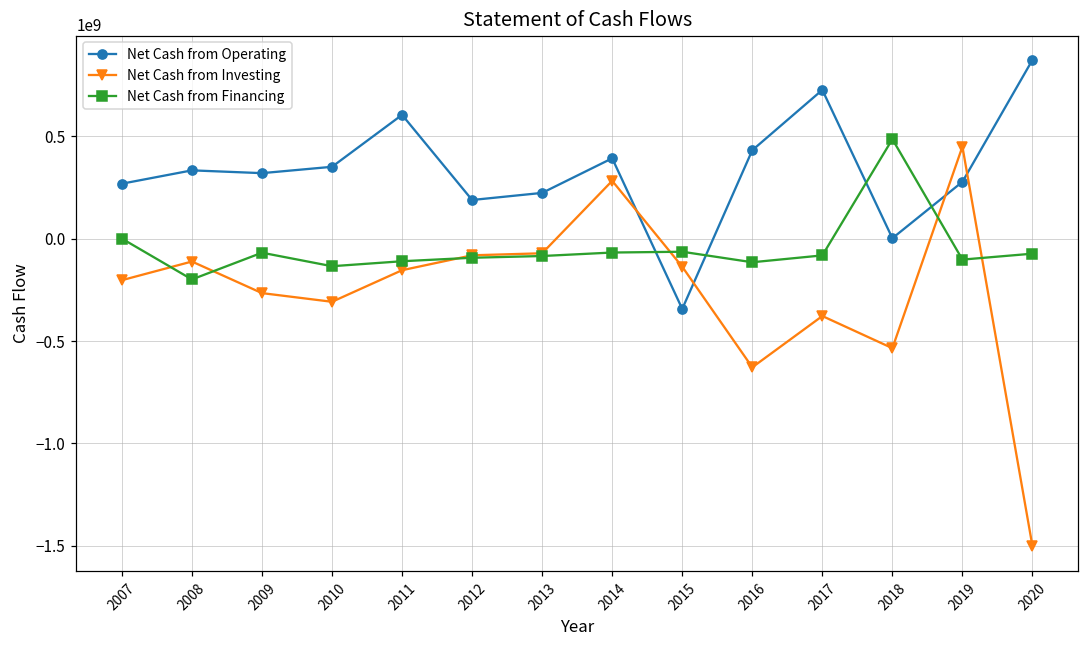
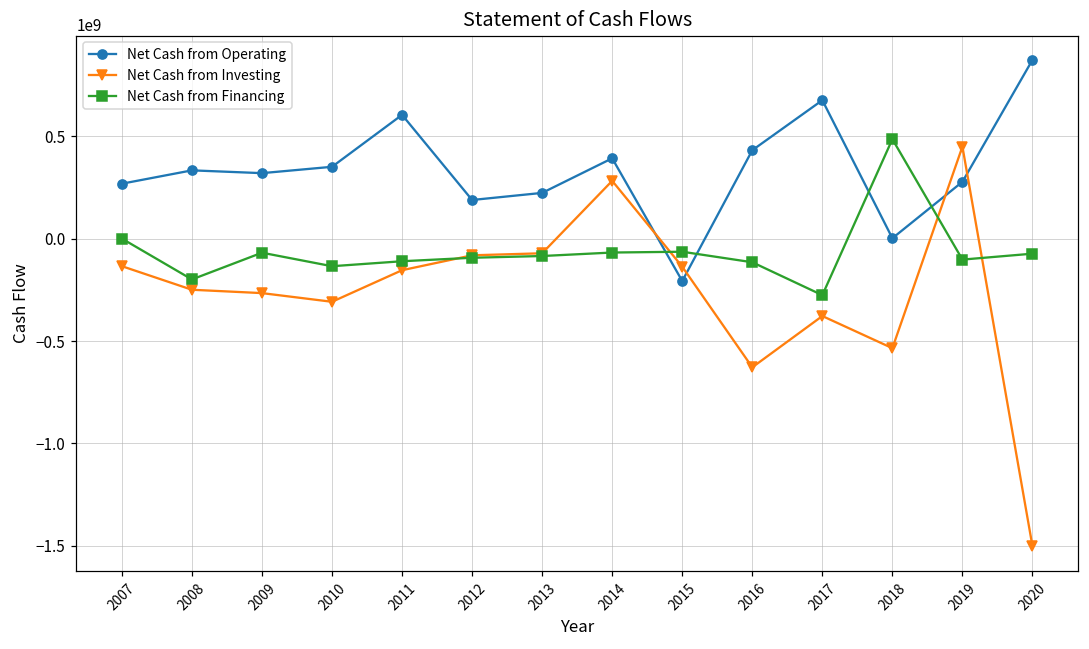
Net Cash from Investing, 2007: -200000000 -> -130000000
Net Cash from Investing, 2008: -110000000 -> -250000000
Net Cash from Operating, 2015: -340000000 -> -210000000
Net Cash from Operating, 2017: 730000000 -> 680000000
Net Cash from Financing, 2017: -80000000 -> -280000000
